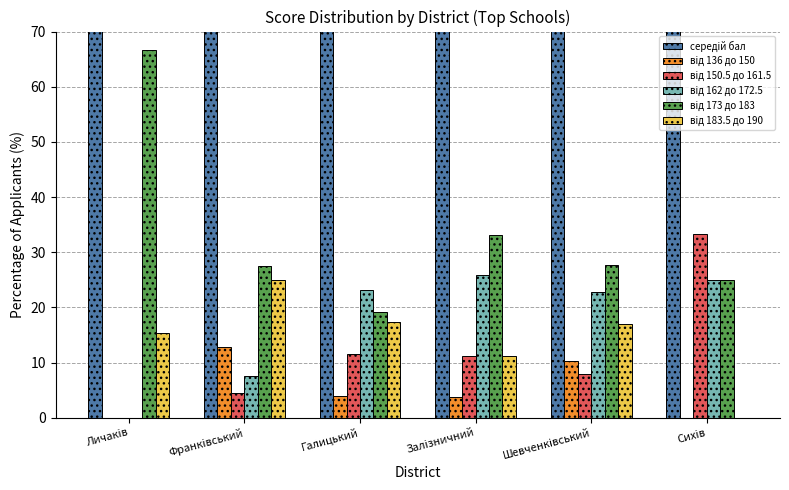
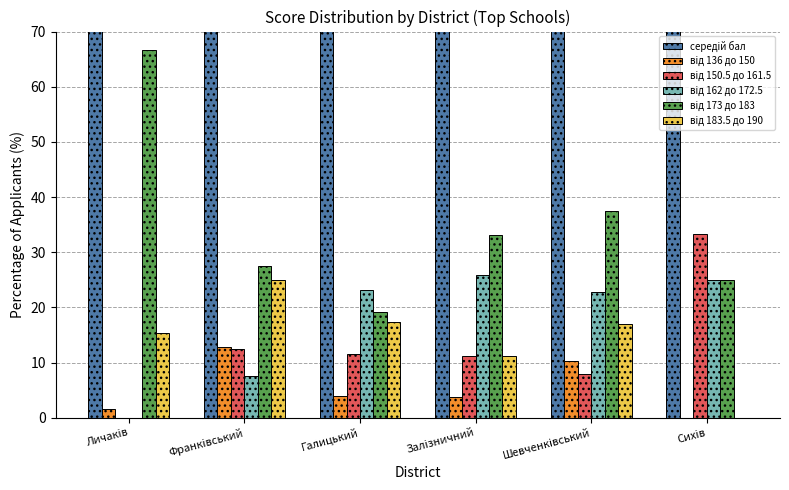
від 136 до 150, Личаків: 0 -> 2
від 150.5 до 161.5, Франківський: 5 -> 13
від 173 до 183, Шевченківський: 28 -> 38
